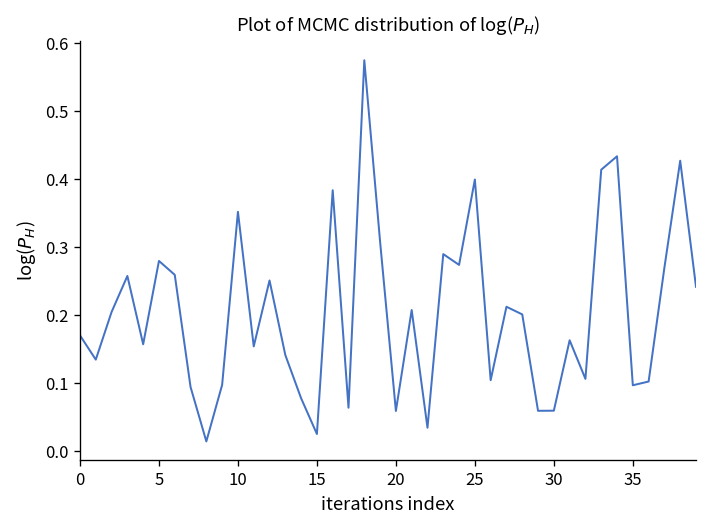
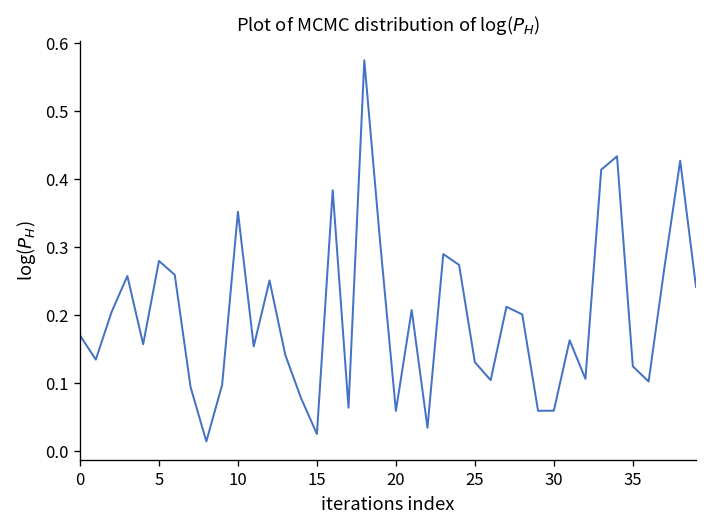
25: 0.40 -> 0.13
35: 0.10 -> 0.12
